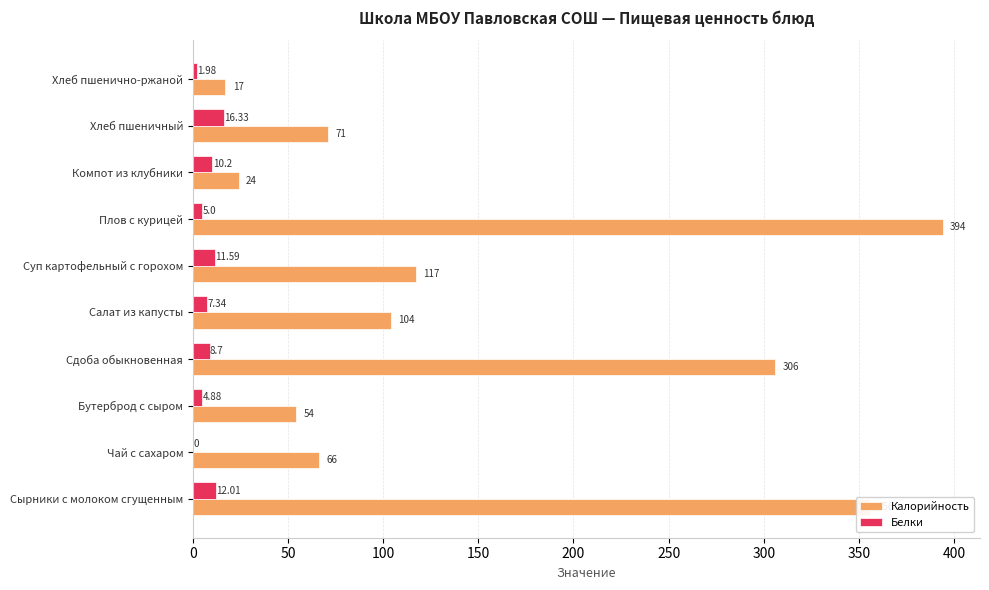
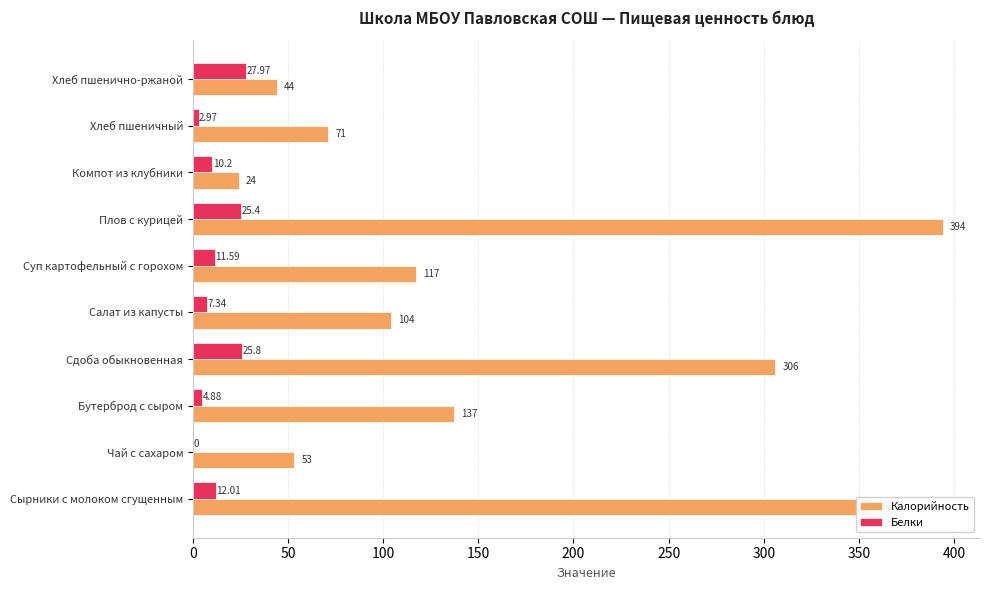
Белки, Хлеб пшенично-ржаной: 1.98 -> 27.97
Калорийность, Хлеб пшенично-ржаной: 17 -> 44
Белки, Хлеб пшеничный: 16.33 -> 2.97
Белки, Плов с курицей: 5.0 -> 25.4
Белки, Сдоба обыкновенная: 8.7 -> 25.8
Калорийность, Бутерброд с сыром: 54 -> 137
Калорийность, Чай с сахаром: 66 -> 53
